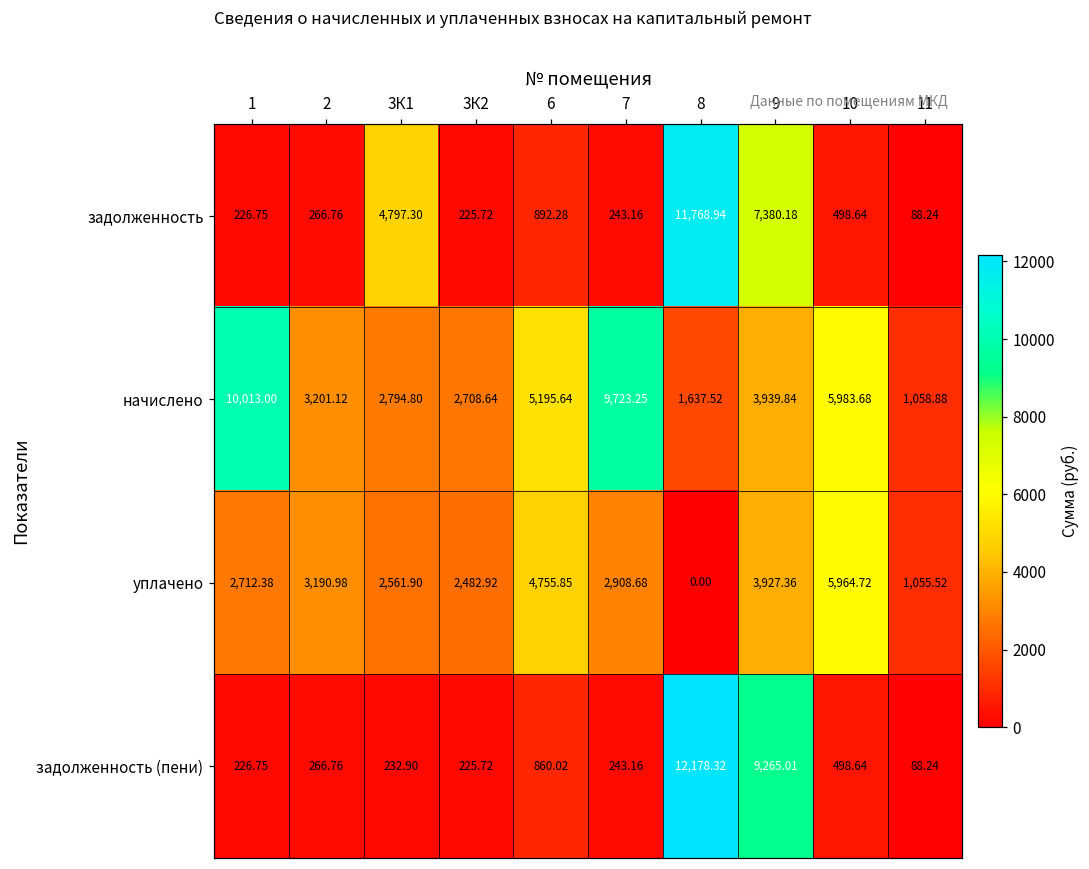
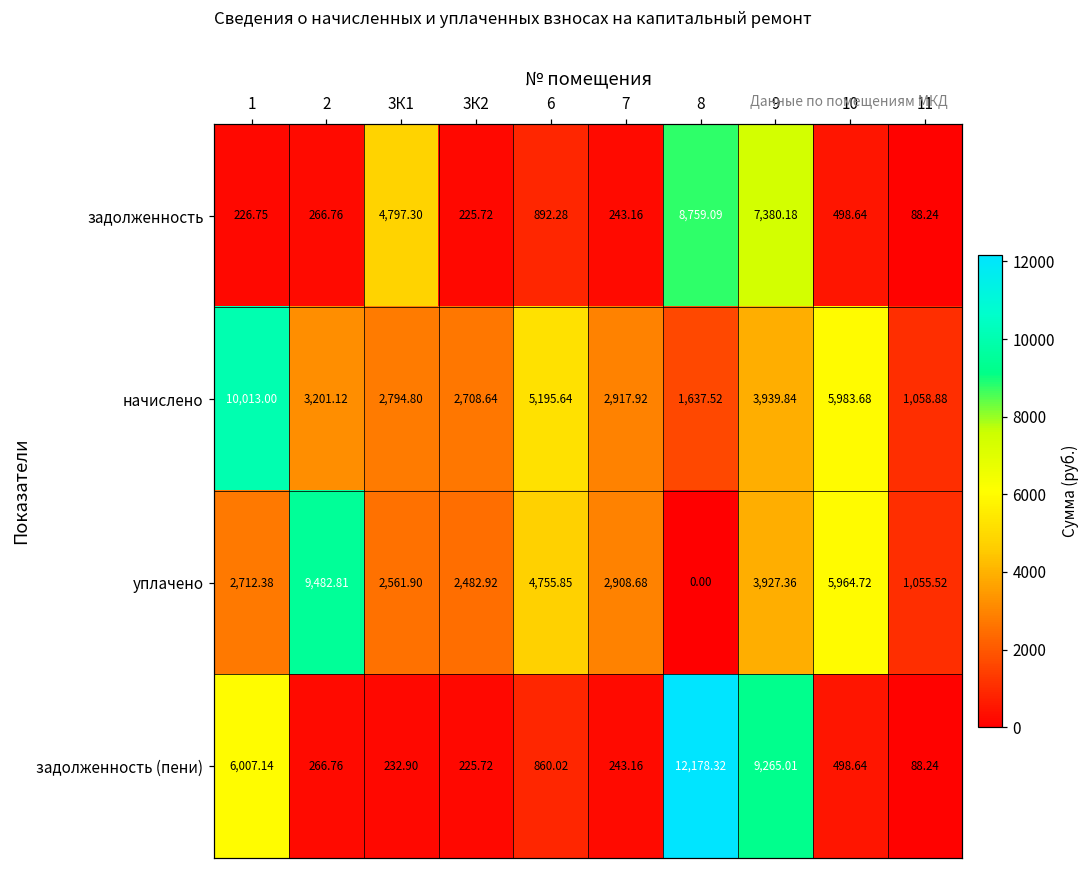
задолженность, 8: 11,768.94 -> 8,759.09
начислено, 7: 9,723.25 -> 2,917.92
уплачено, 2: 3,190.98 -> 9,482.81
задолженность (пени), 1: 226.75 -> 6,007.14
